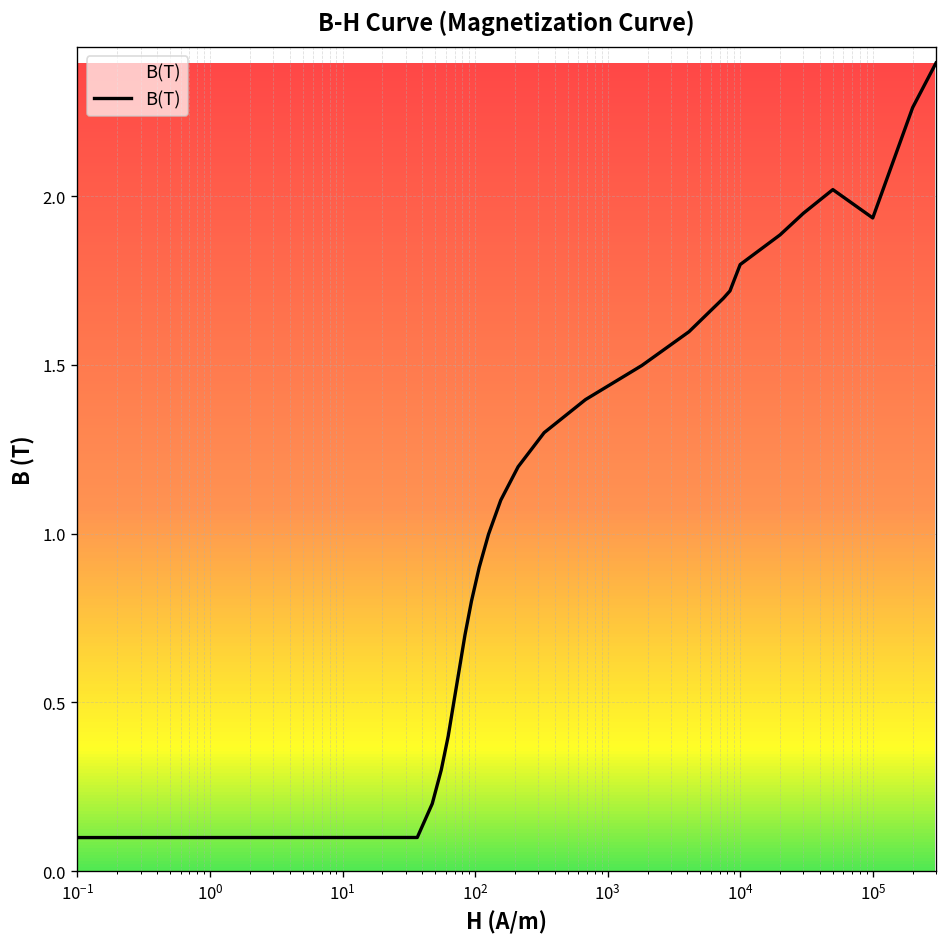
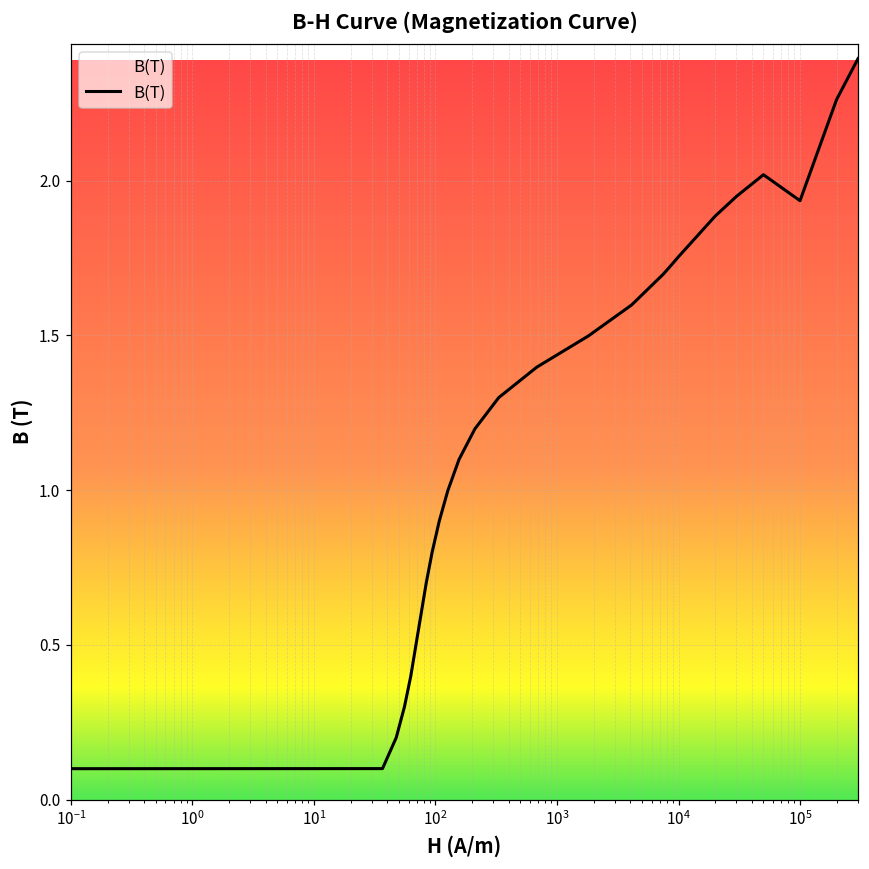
10^4: 1.80 -> 1.75
